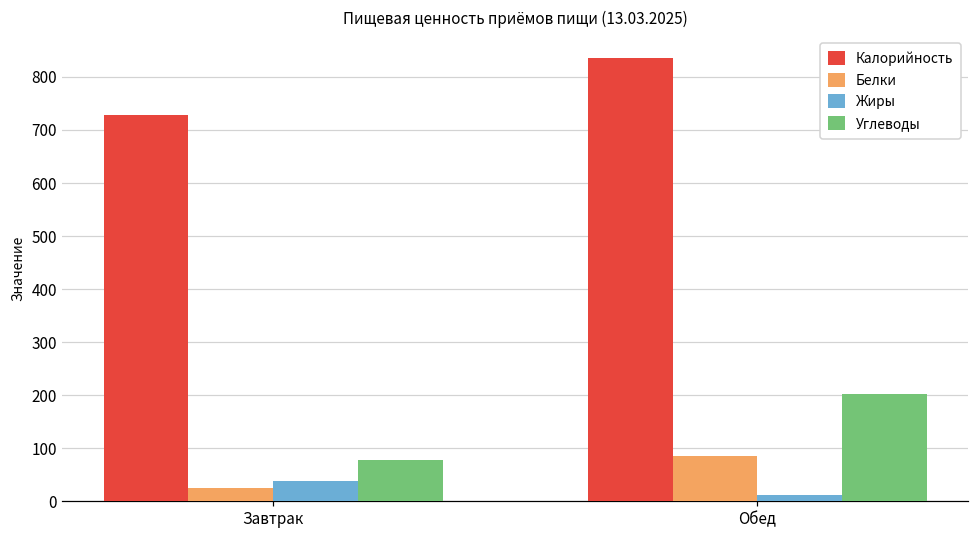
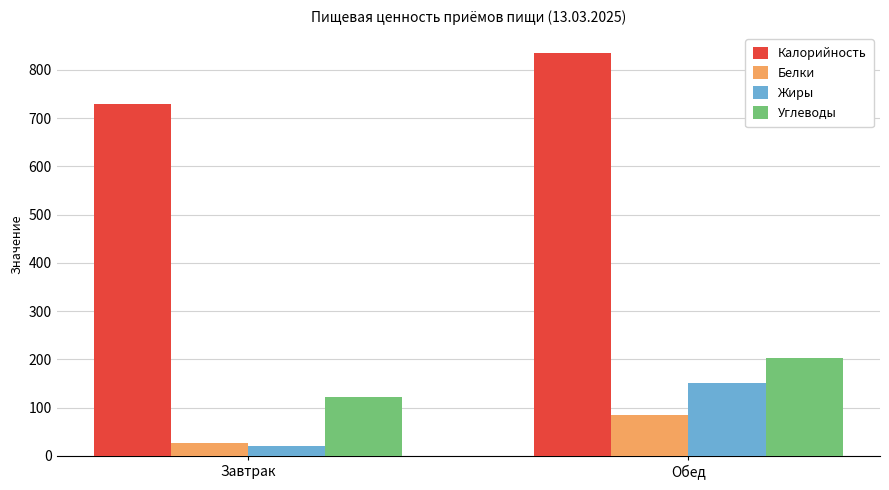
Жиры, Завтрак: 40 -> 20
Углеводы, Завтрак: 80 -> 120
Жиры, Обед: 10 -> 150
